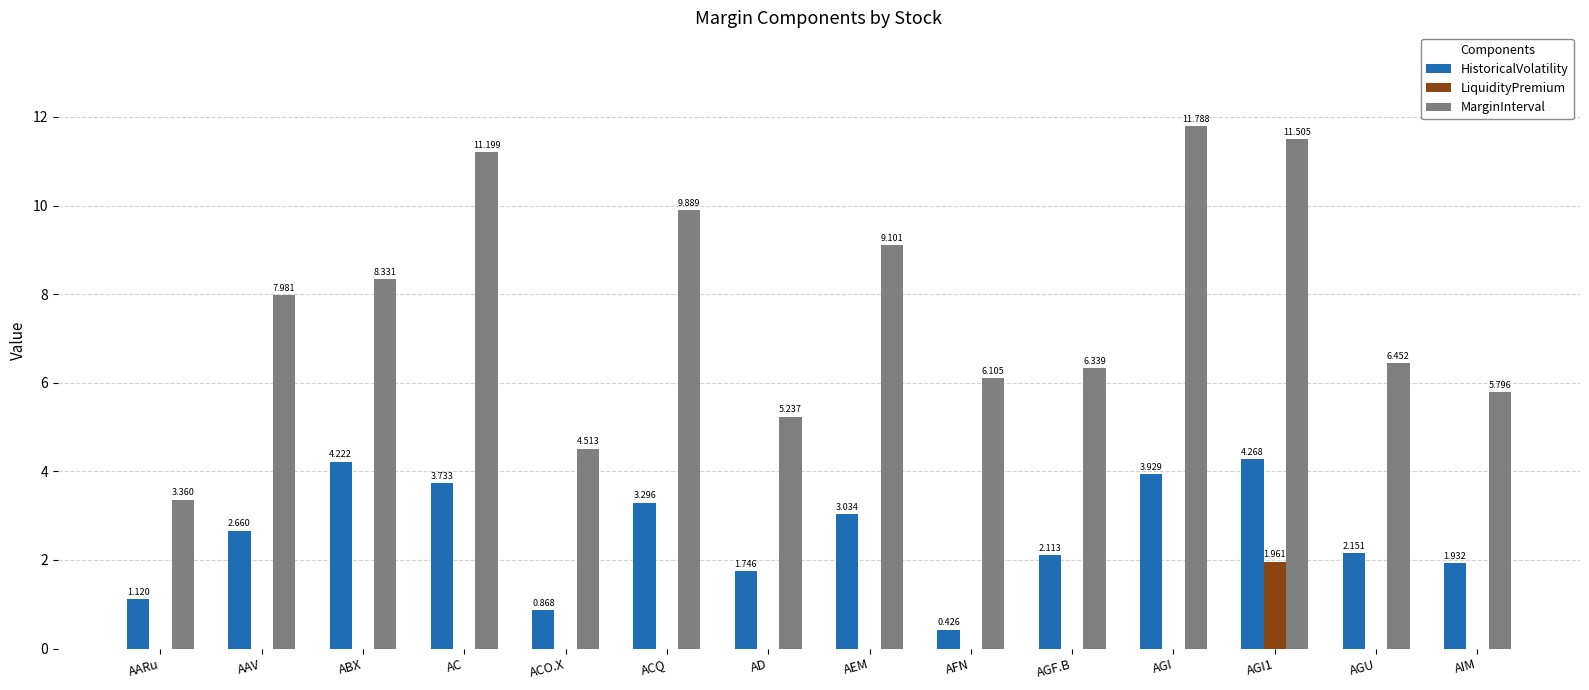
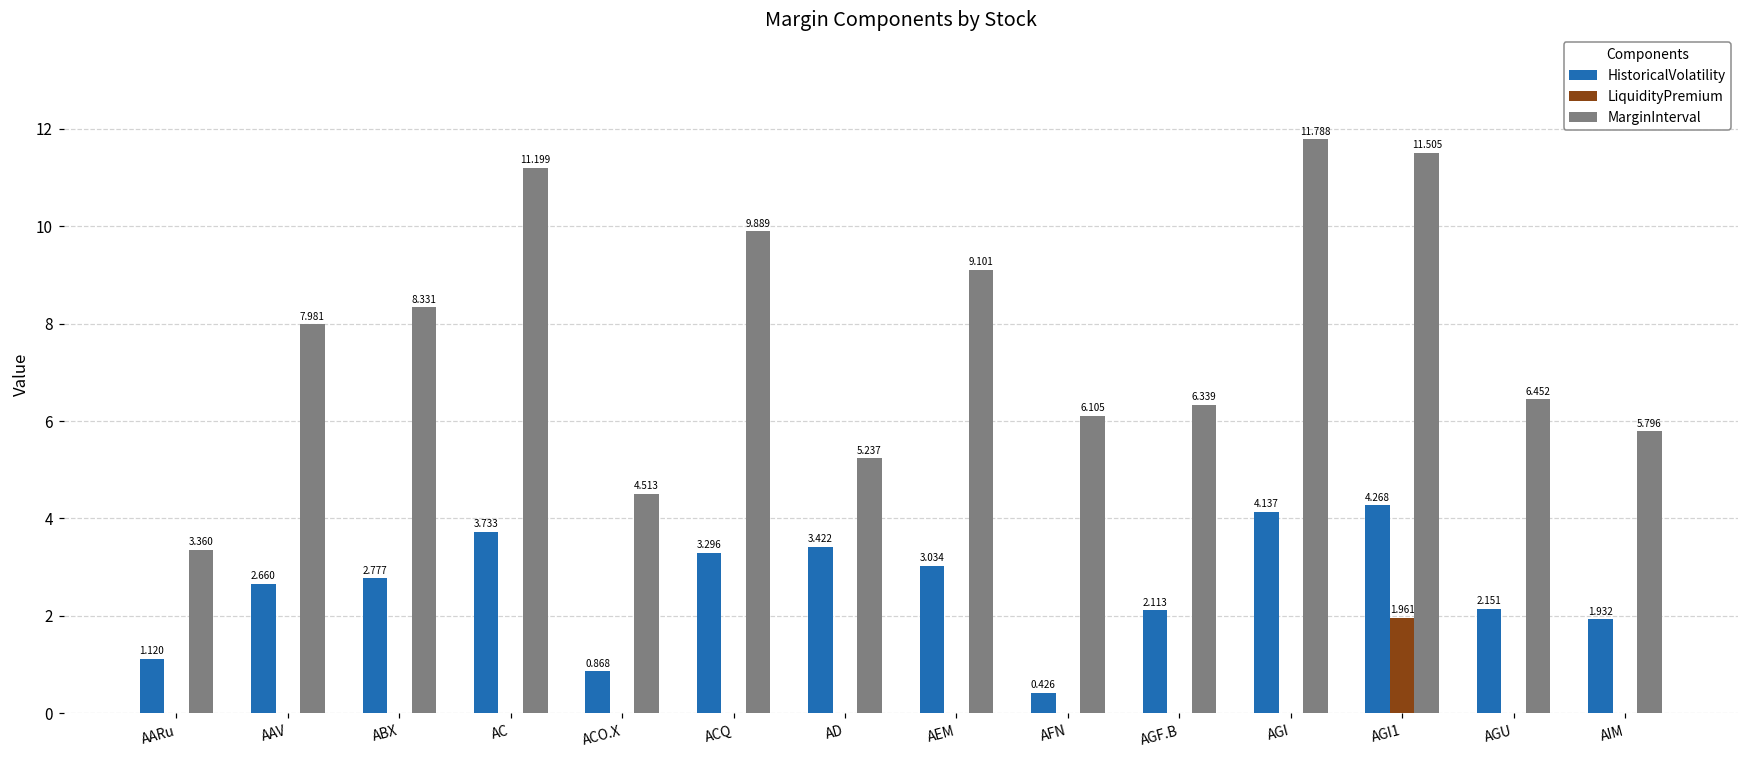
HistoricalVolatility, ABX: 4.222 -> 2.777
HistoricalVolatility, AD: 1.746 -> 3.422
HistoricalVolatility, AGI: 3.929 -> 4.137
